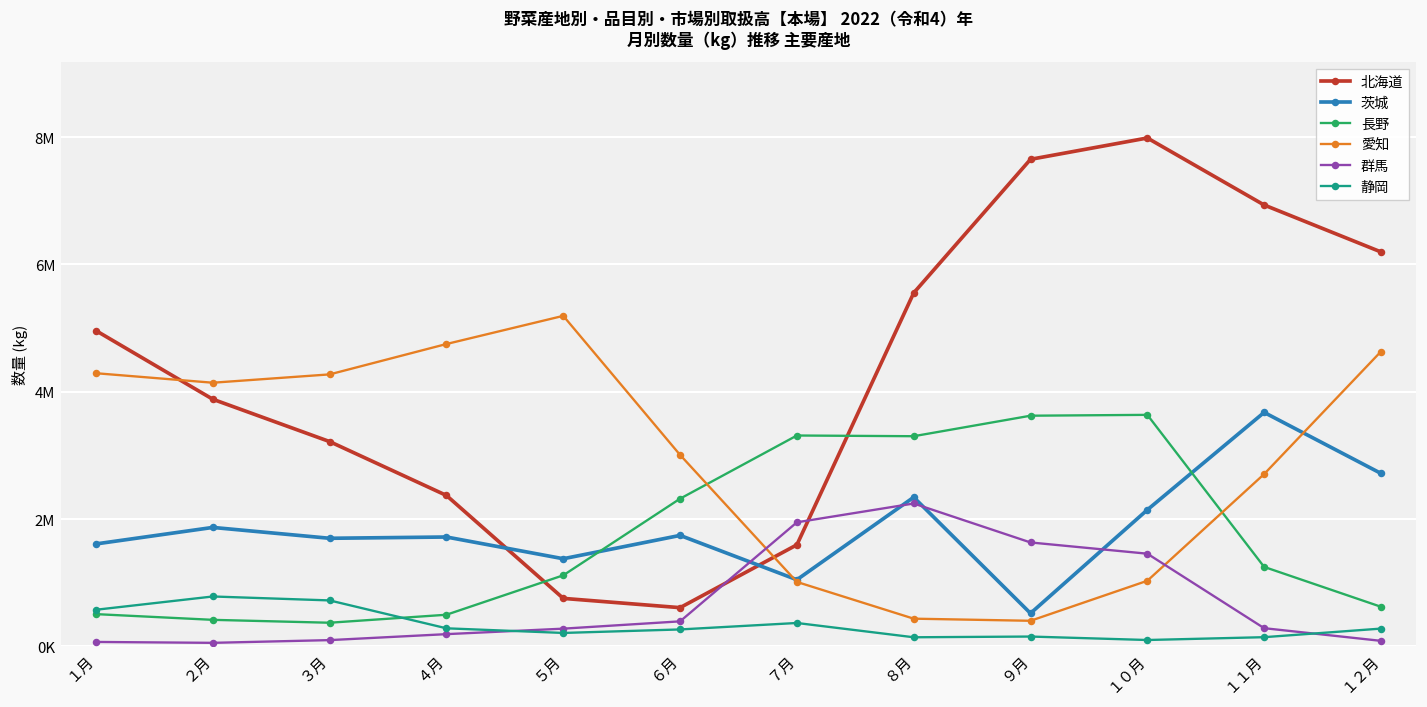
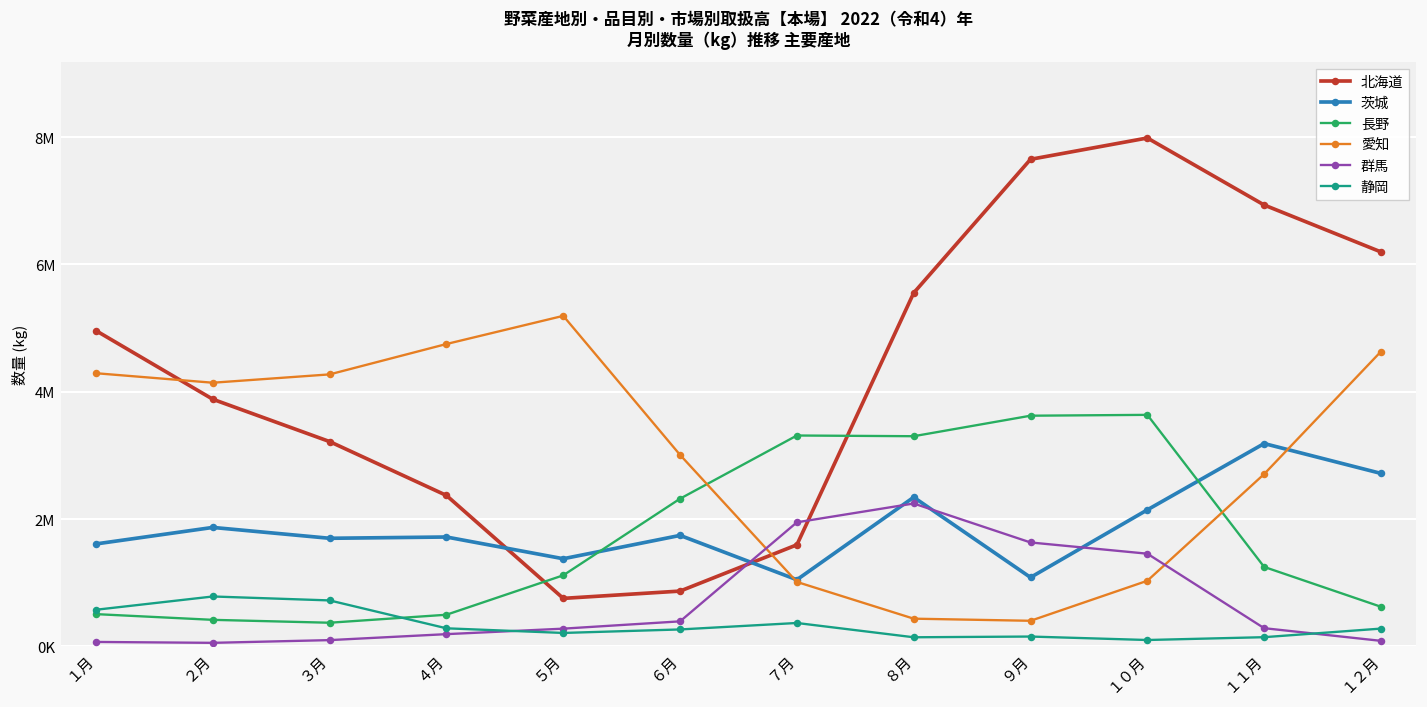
北海道, ６月: 600000 -> 900000
茨城, ９月: 500000 -> 1100000
茨城, １１月: 3700000 -> 3200000
